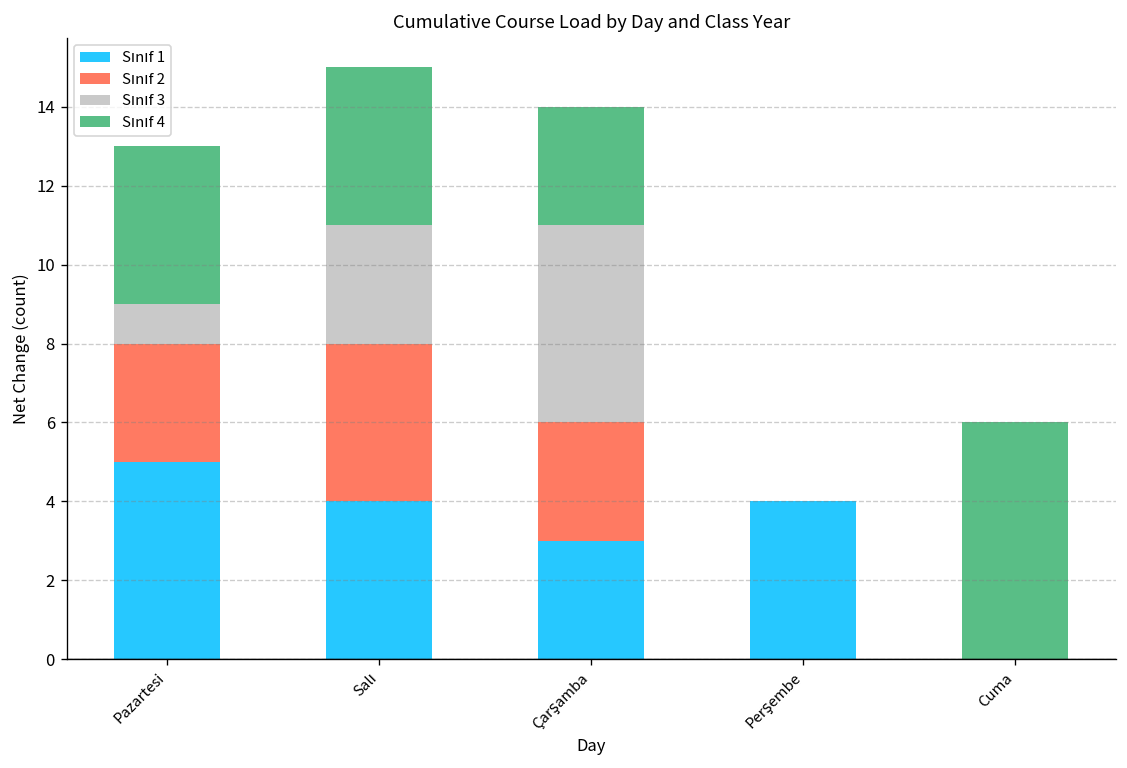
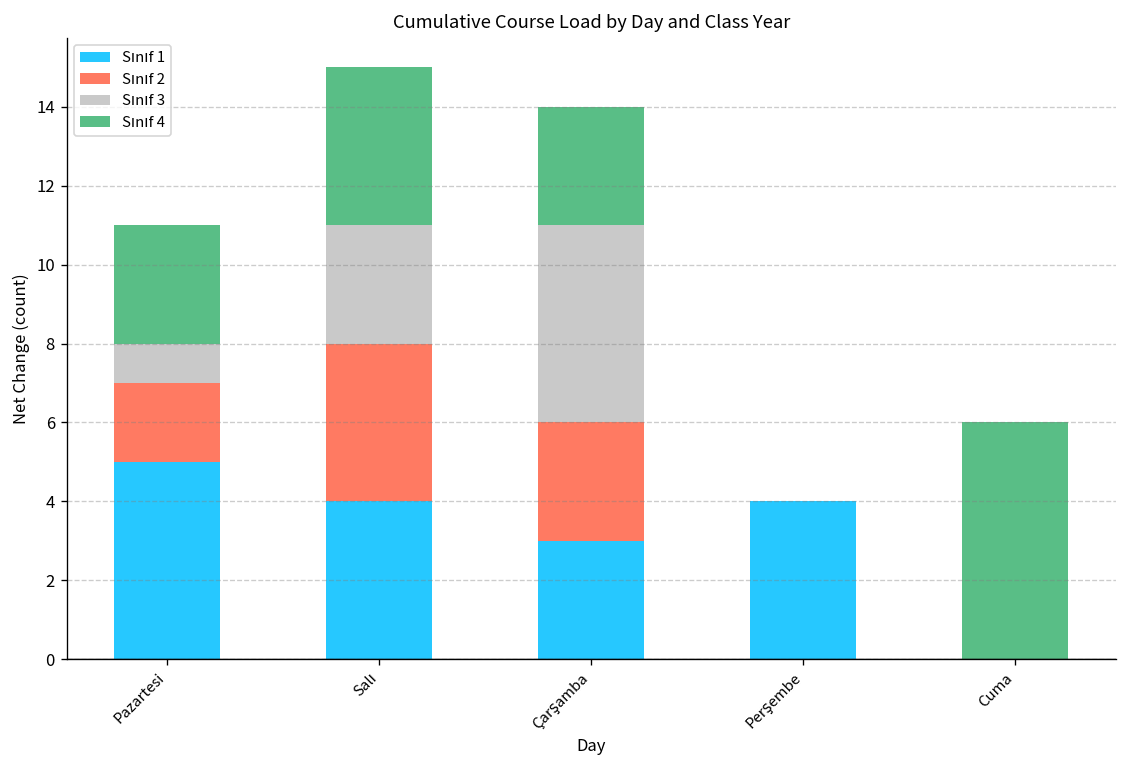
Sınıf 2, Pazartesi: 3 -> 2
Sınıf 4, Pazartesi: 4 -> 3
